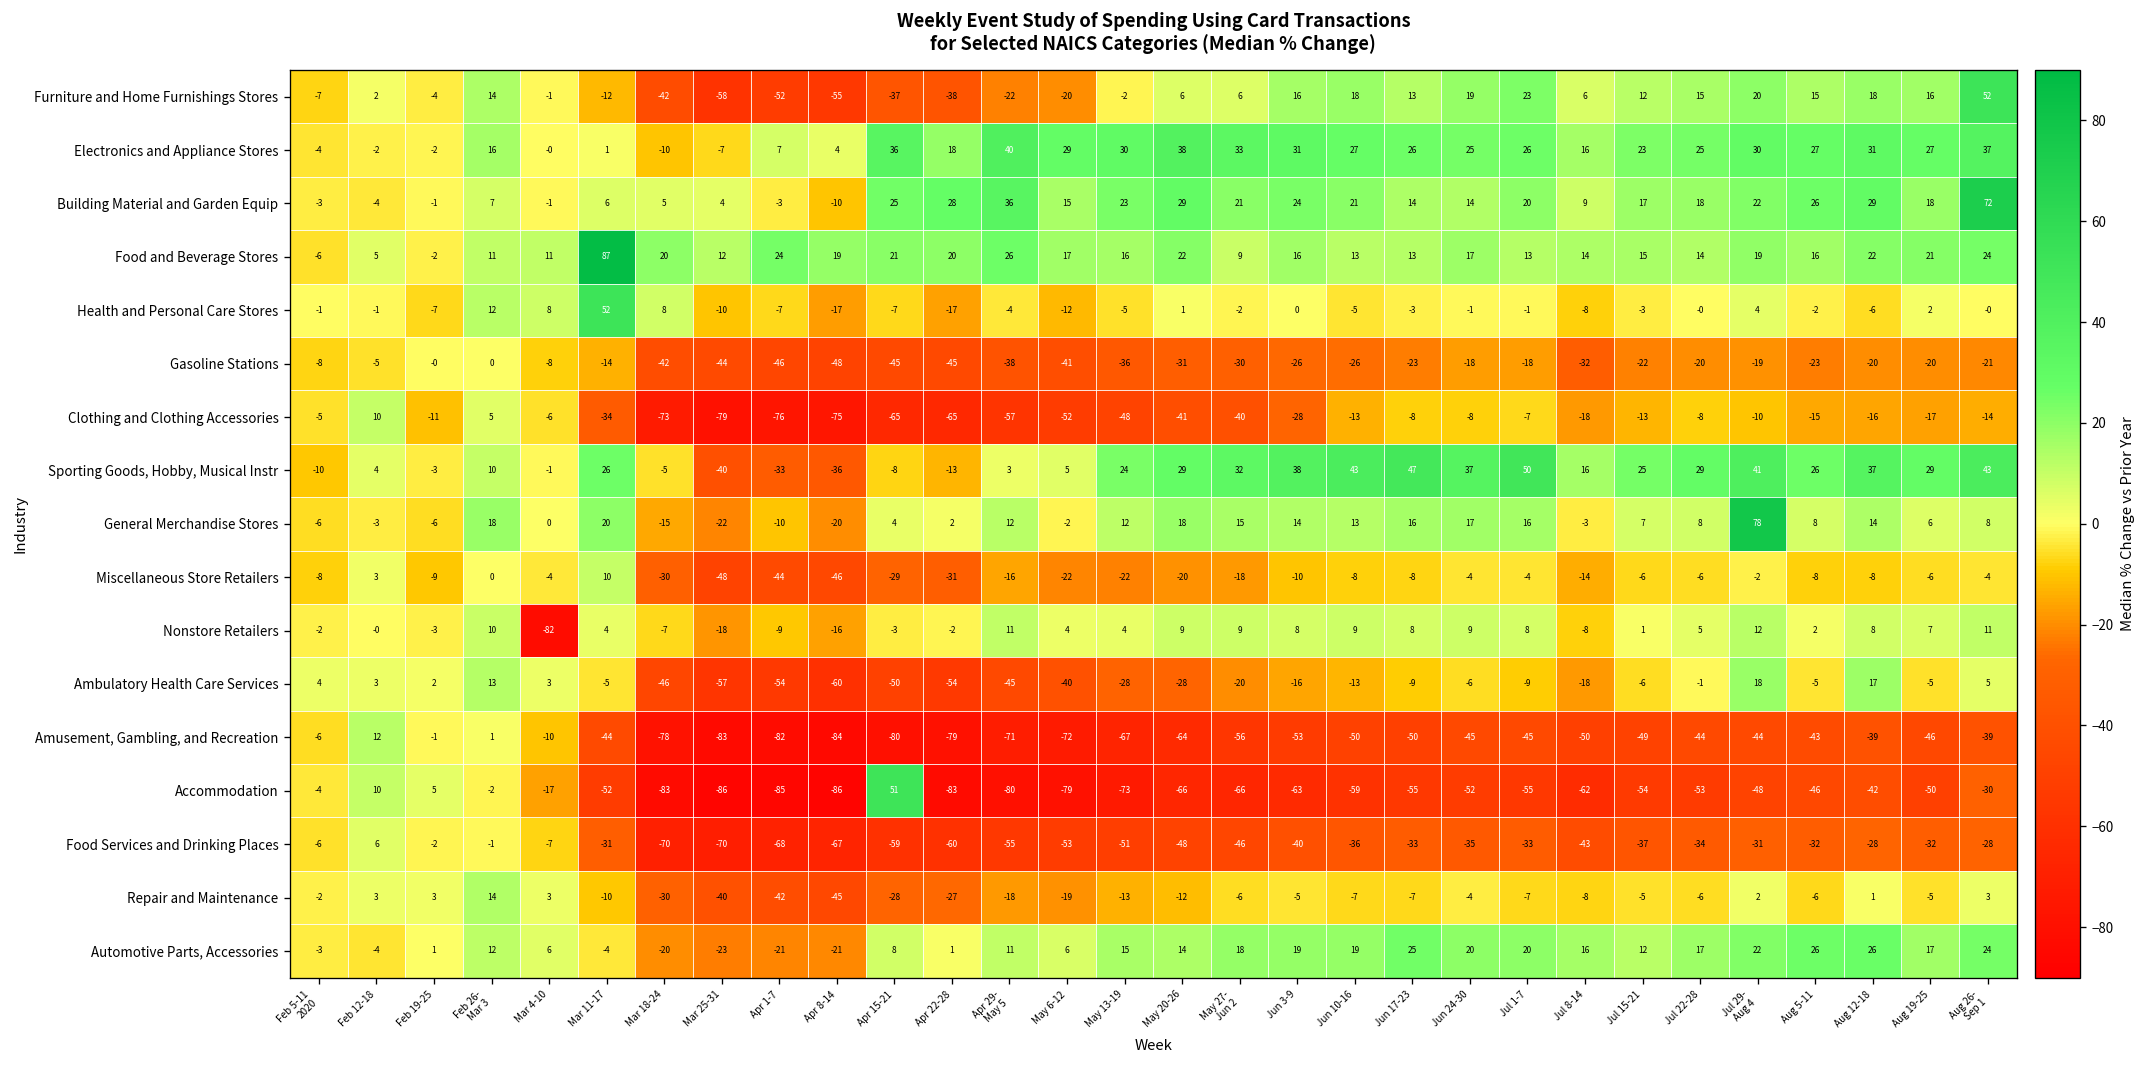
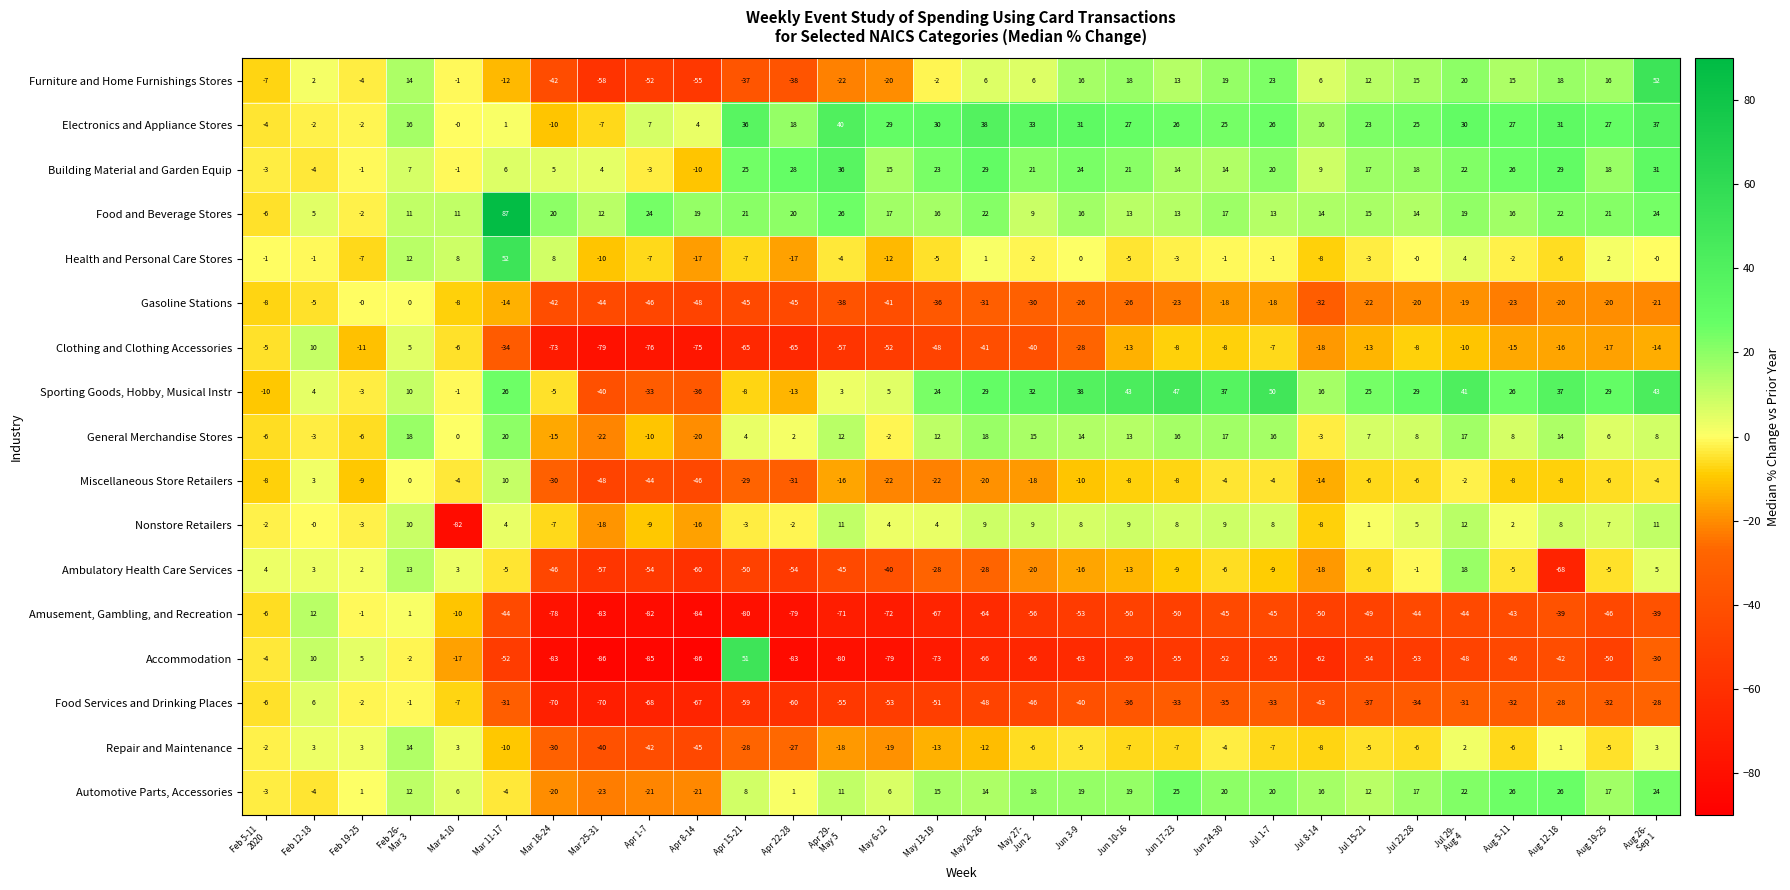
Building Material and Garden Equip, Aug 26- Sep 1: 72 -> 31
General Merchandise Stores, Jul 29- Aug 4: 78 -> 17
Ambulatory Health Care Services, Aug 12-18: 17 -> -68
